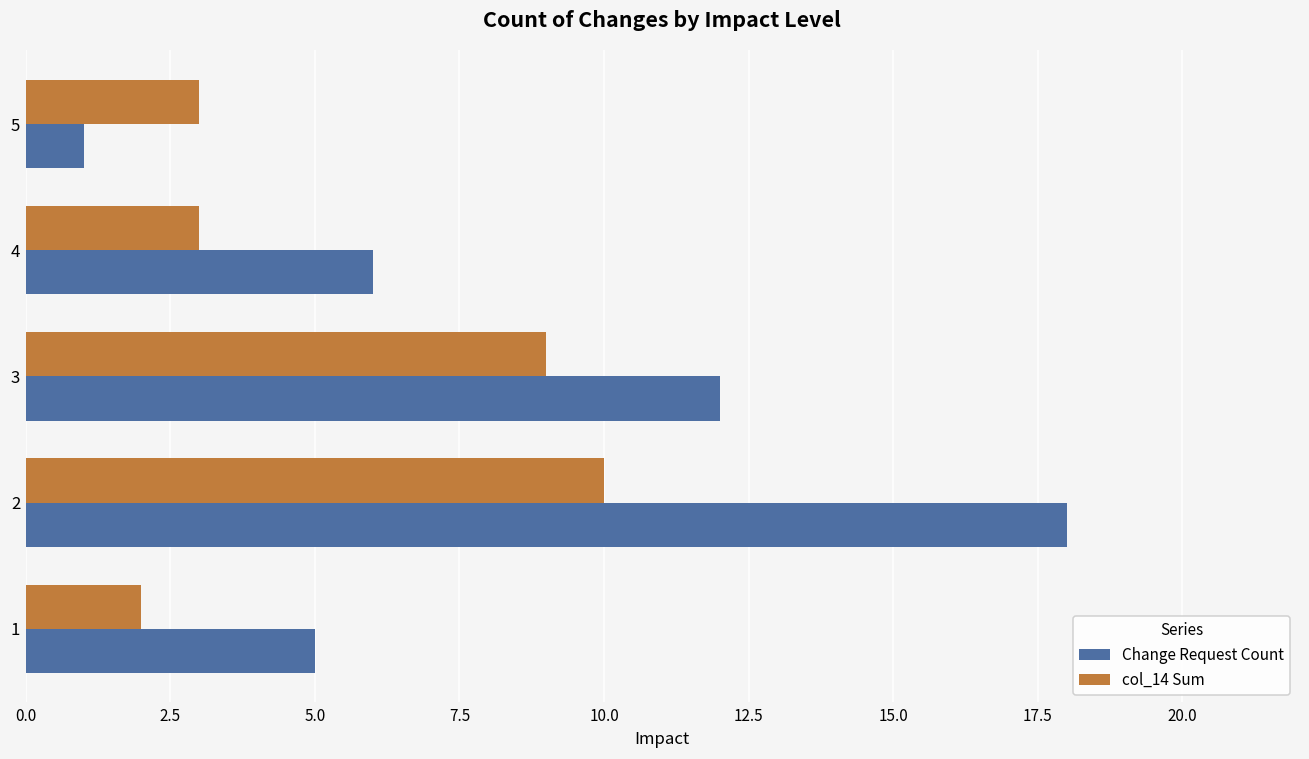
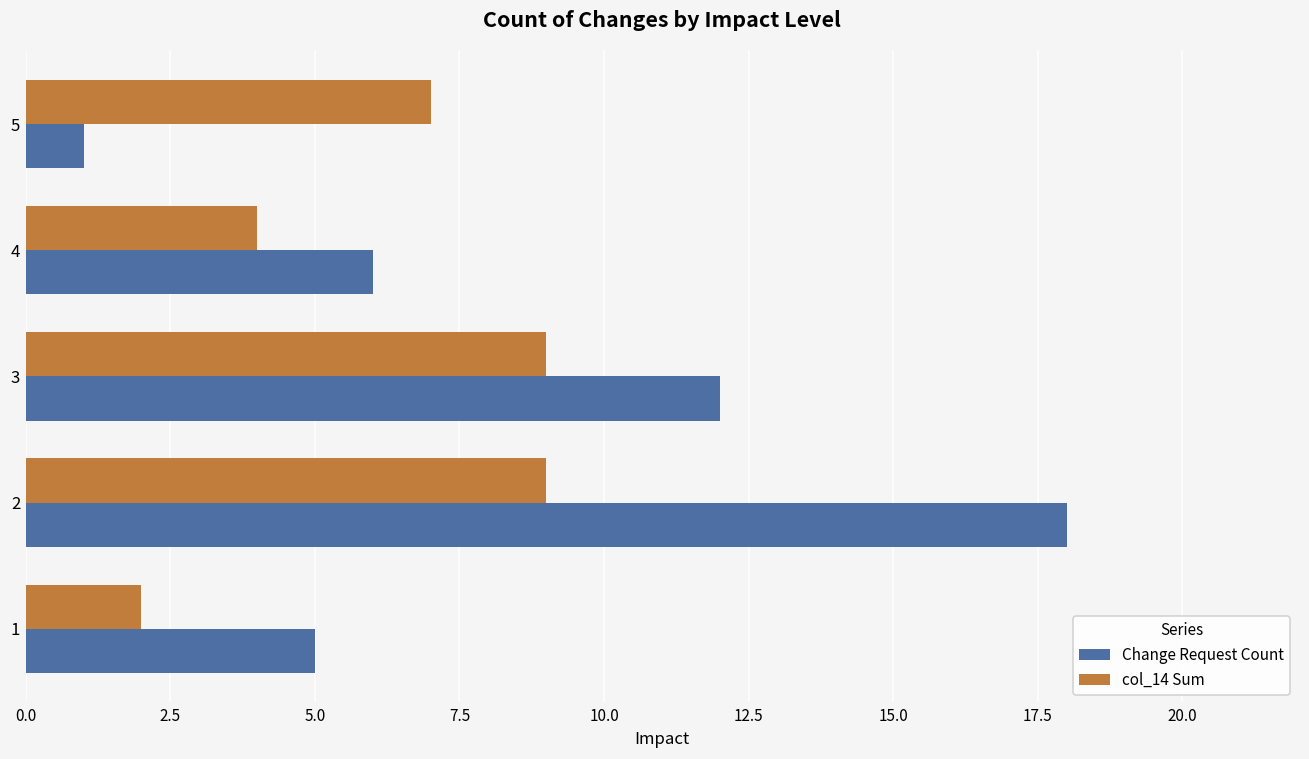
col_14 Sum, 5: 3 -> 7
col_14 Sum, 4: 3 -> 4
col_14 Sum, 2: 10 -> 9
